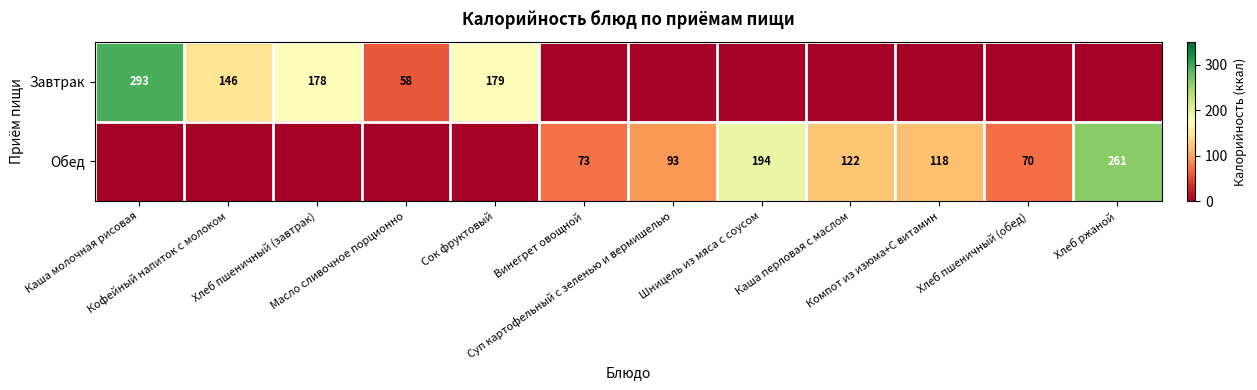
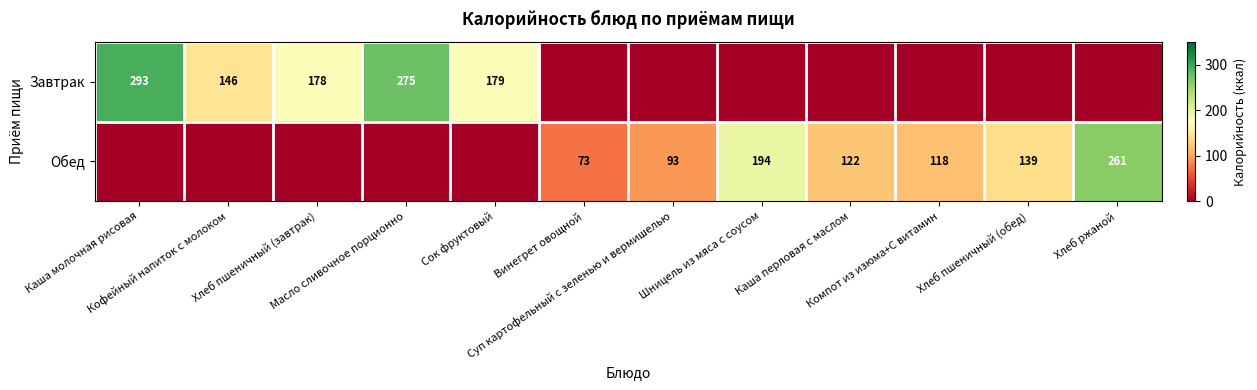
Завтрак, Масло сливочное порционно: 58 -> 275
Обед, Хлеб пшеничный (обед): 70 -> 139
